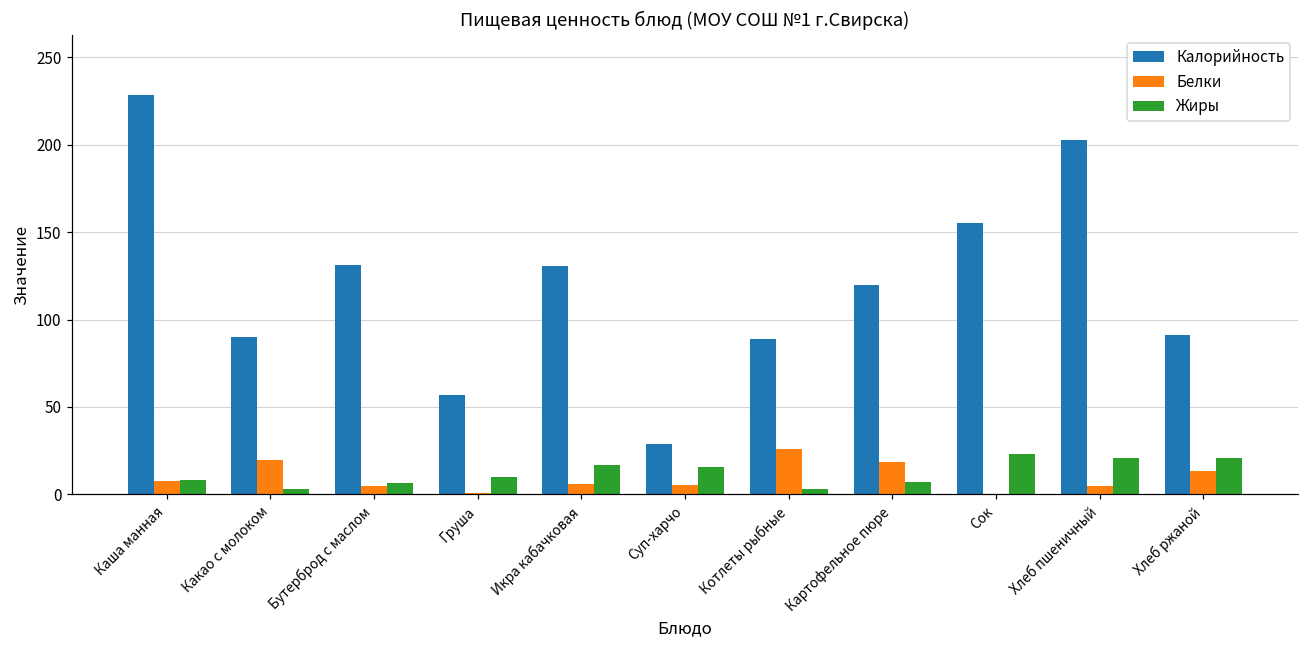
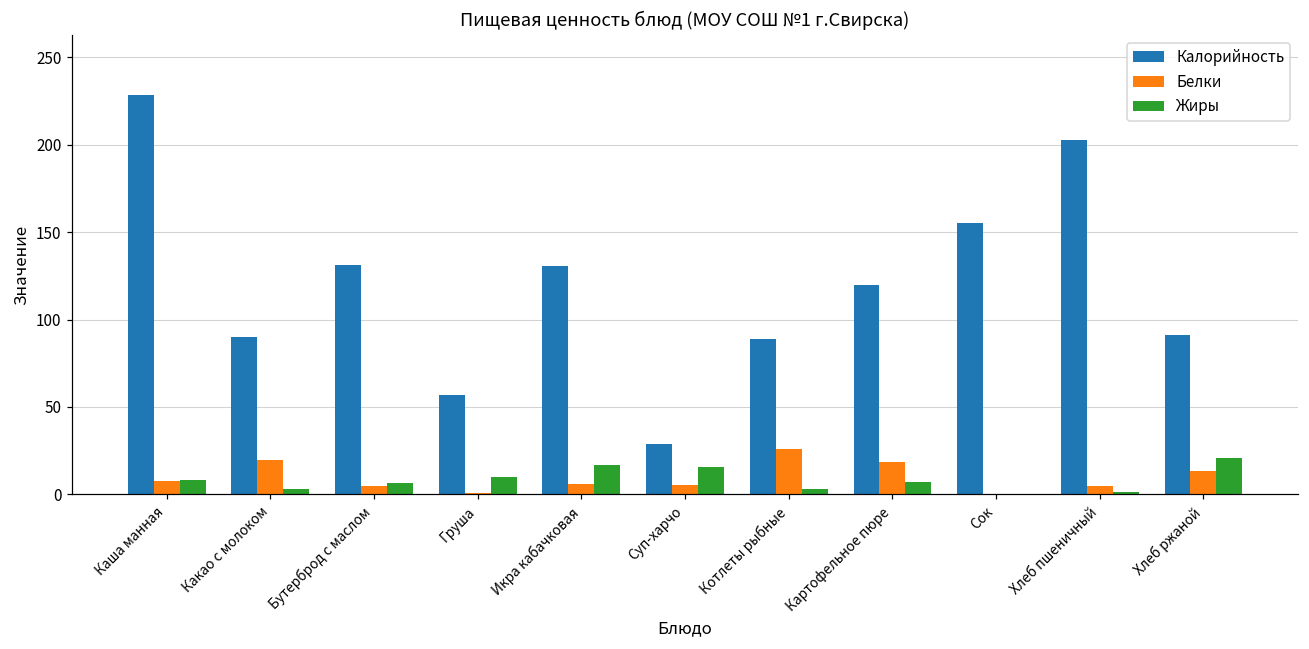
Жиры, Сок: 23 -> 0
Жиры, Хлеб пшеничный: 21 -> 1
